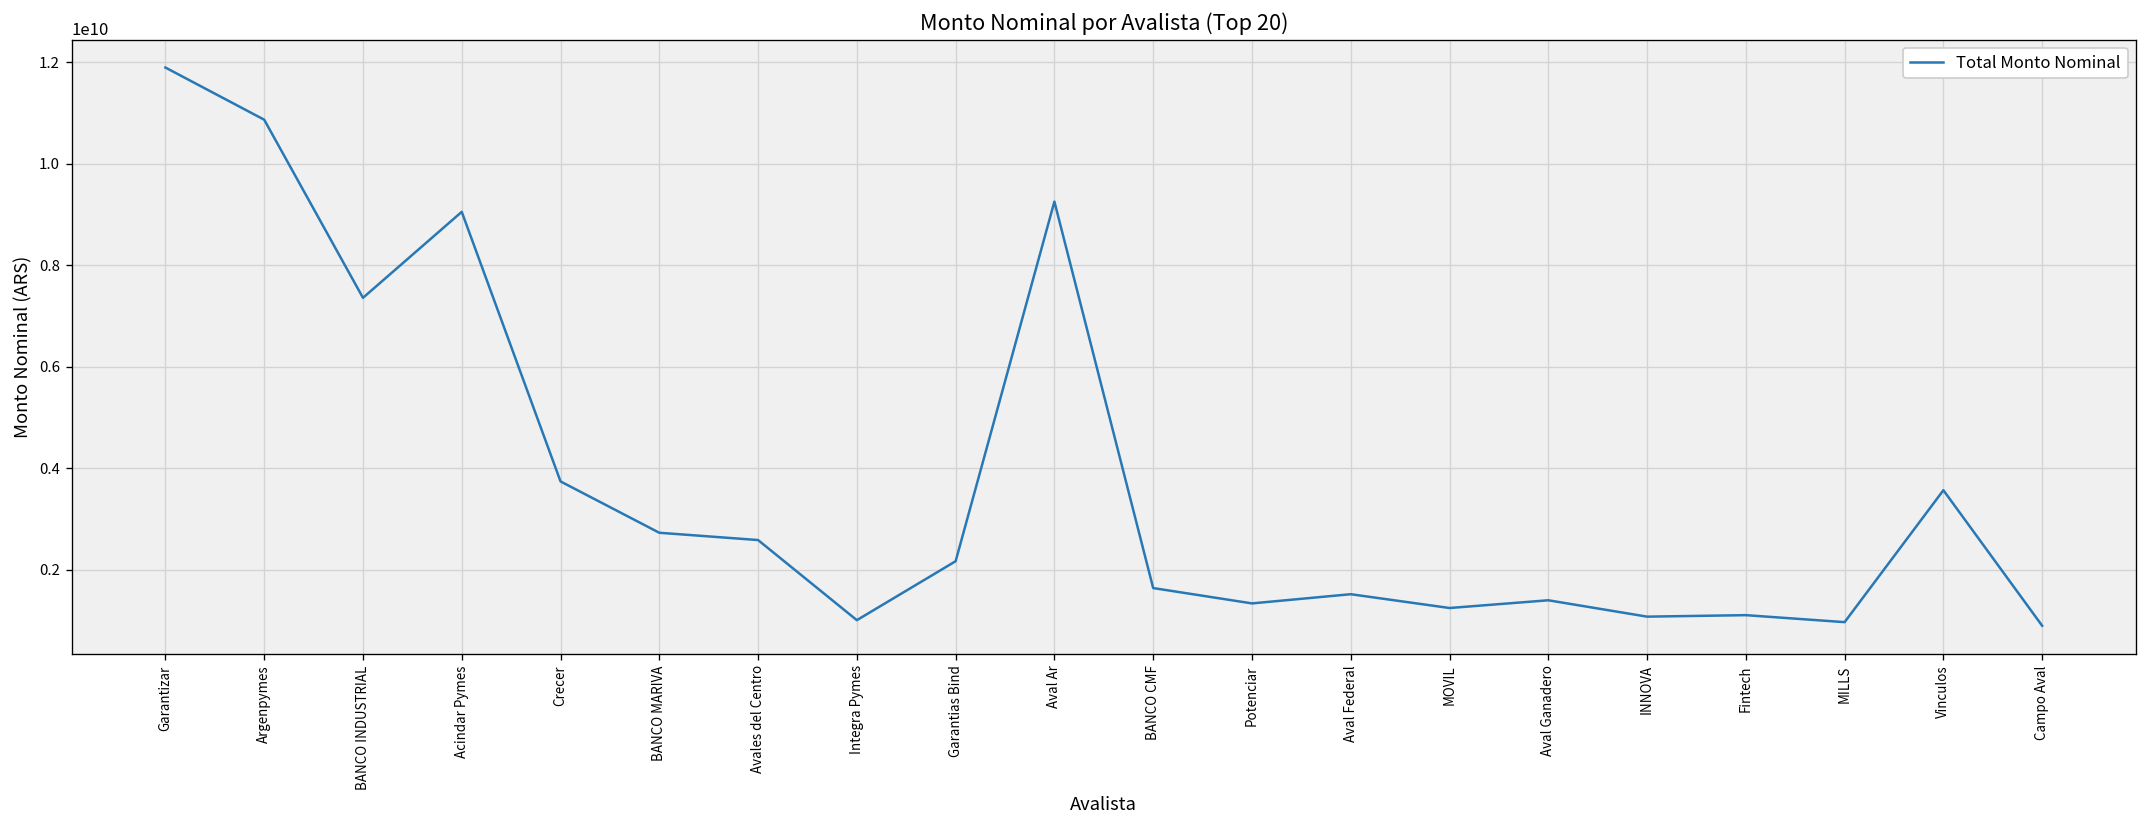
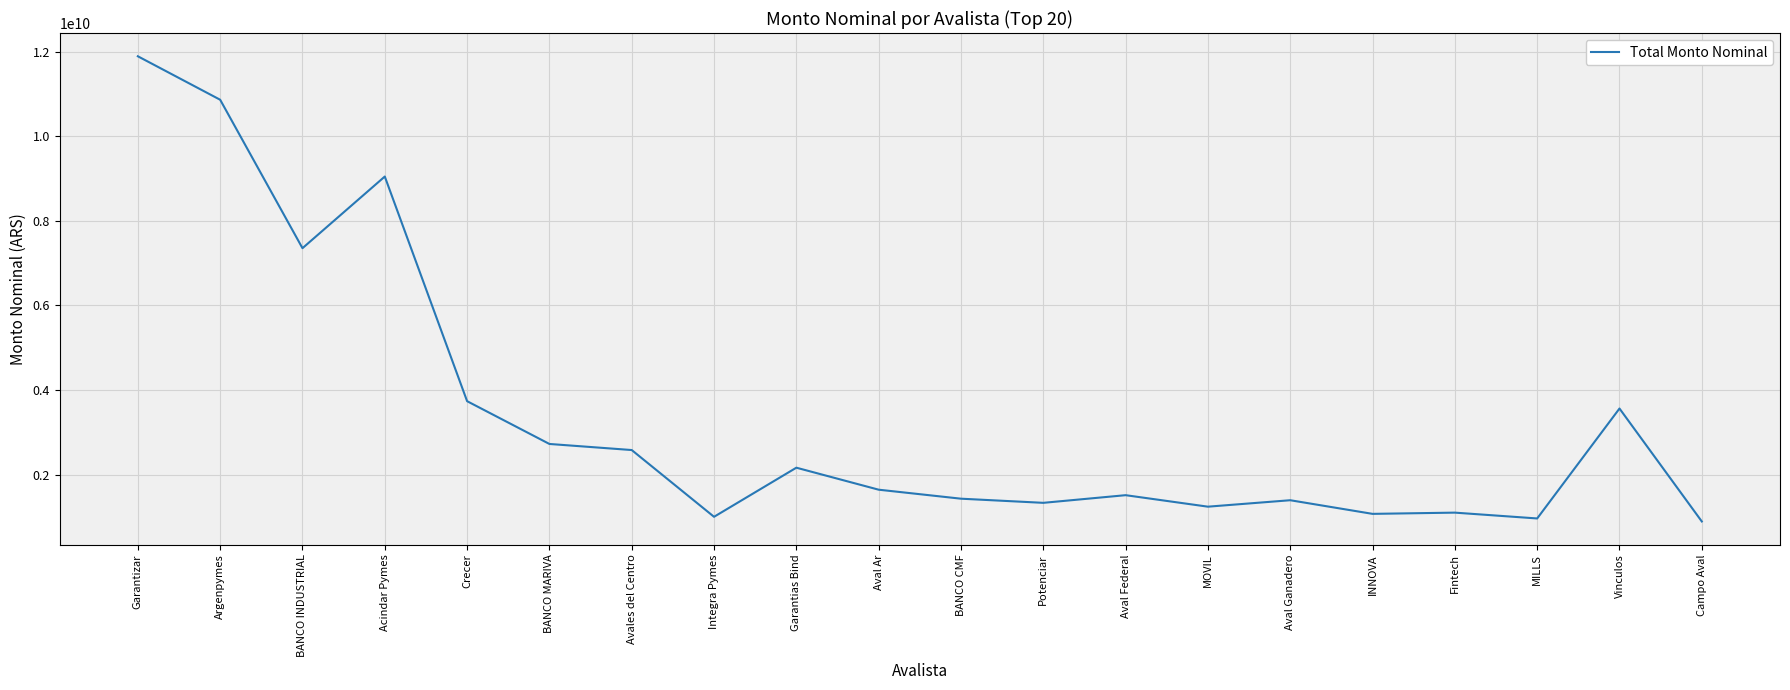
Aval Ar: 9200000000 -> 1600000000
BANCO CMF: 1600000000 -> 1400000000
